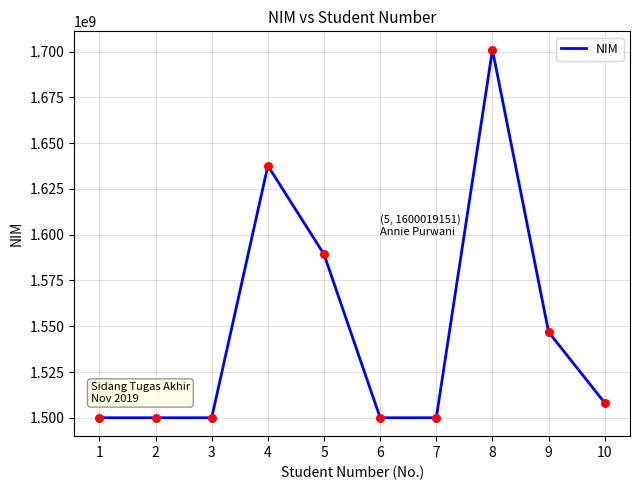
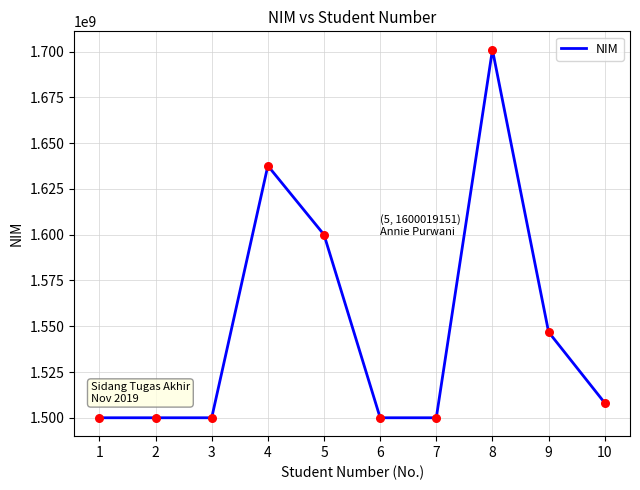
5: 1589000000 -> 1600000000
